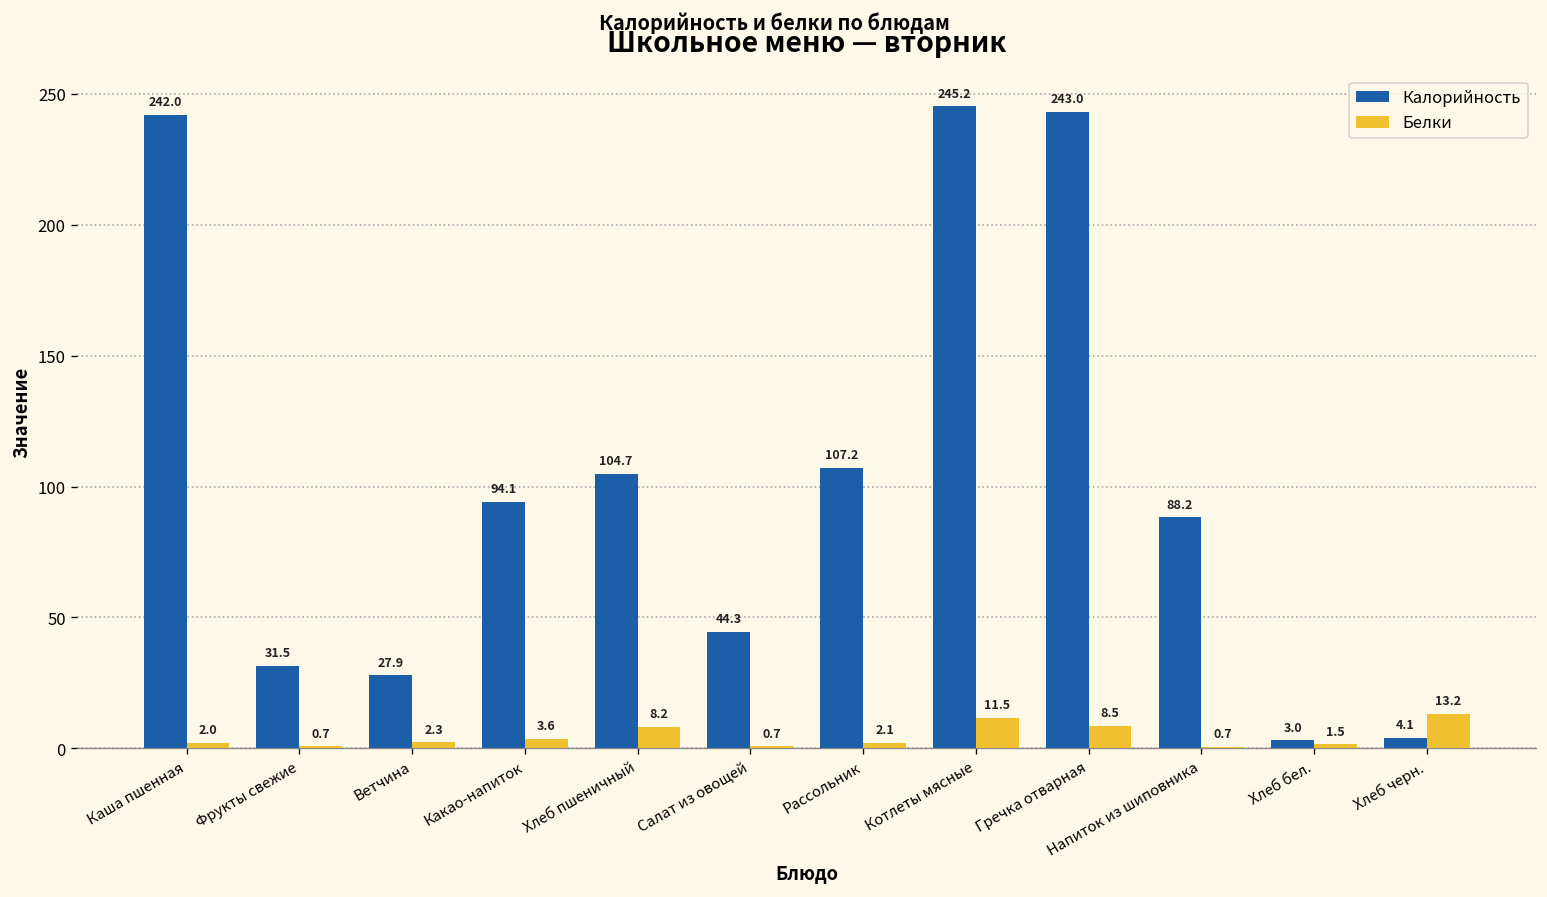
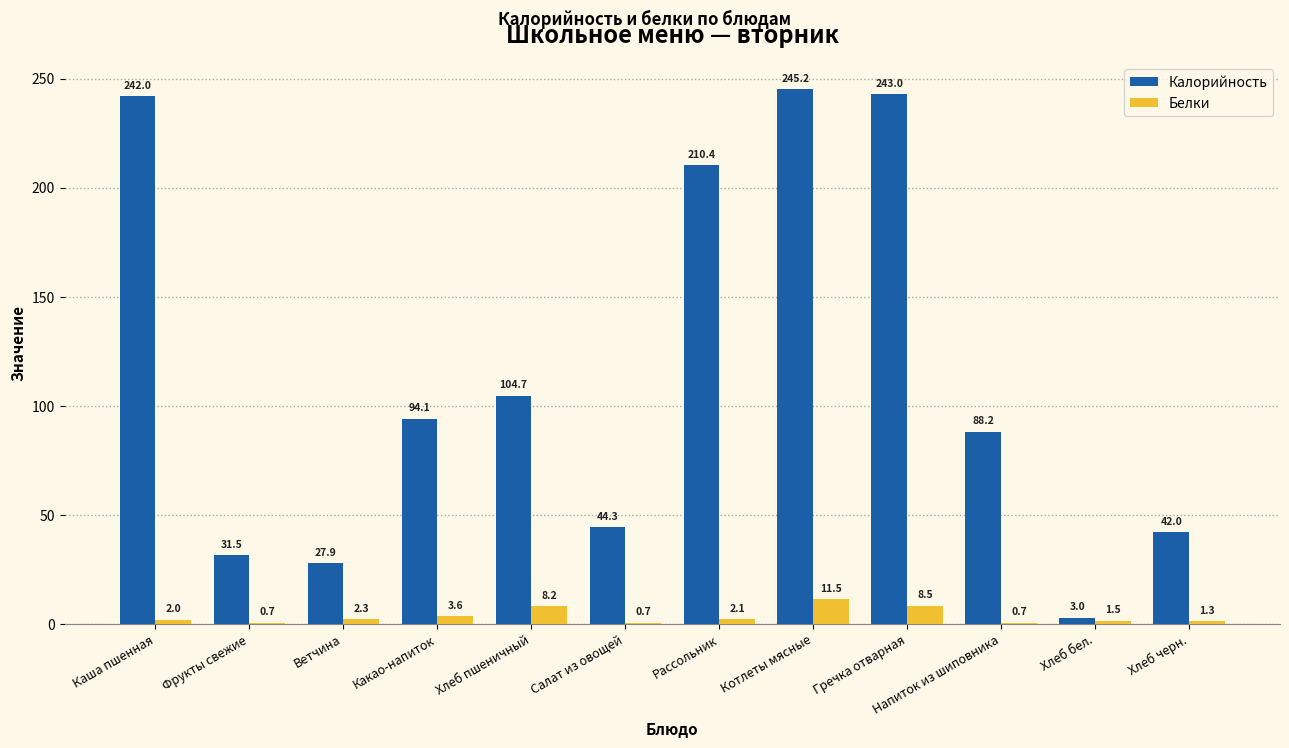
Калорийность, Рассольник: 107.2 -> 210.4
Калорийность, Хлеб черн.: 4.1 -> 42.0
Белки, Хлеб черн.: 13.2 -> 1.3
